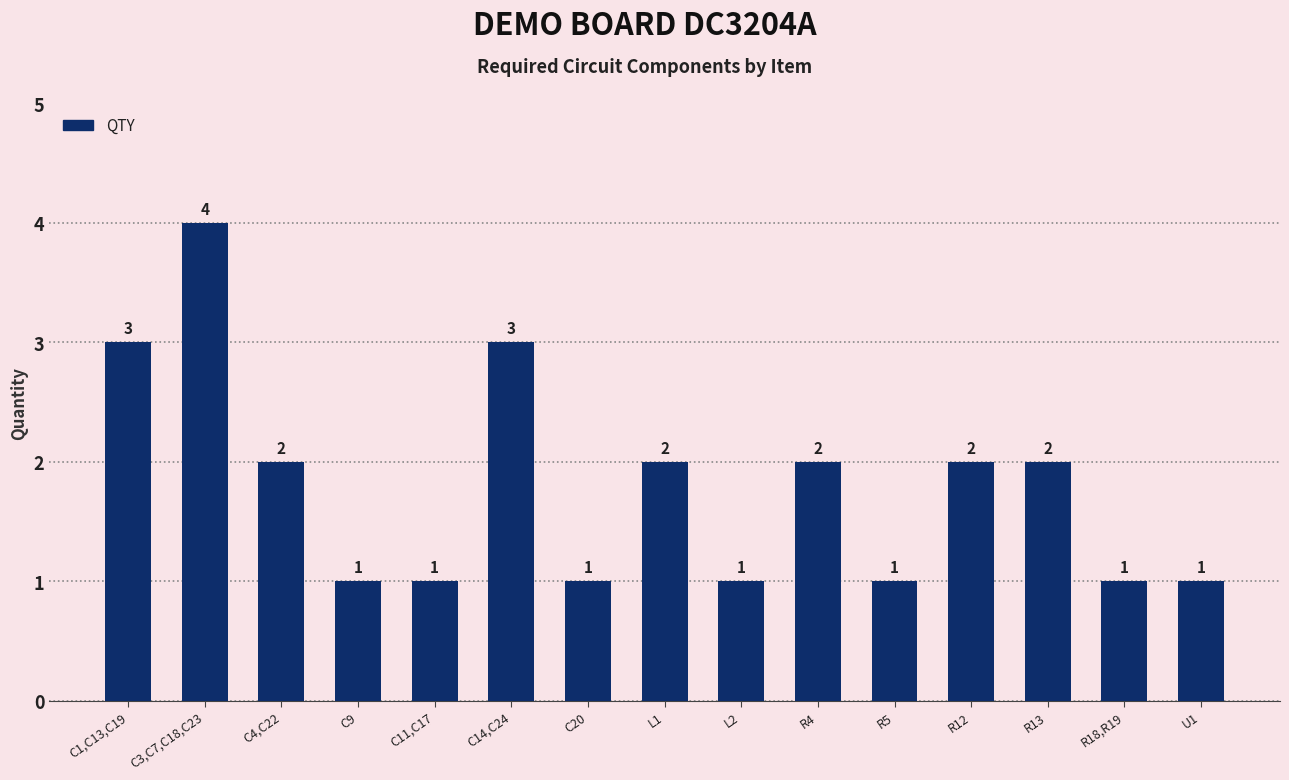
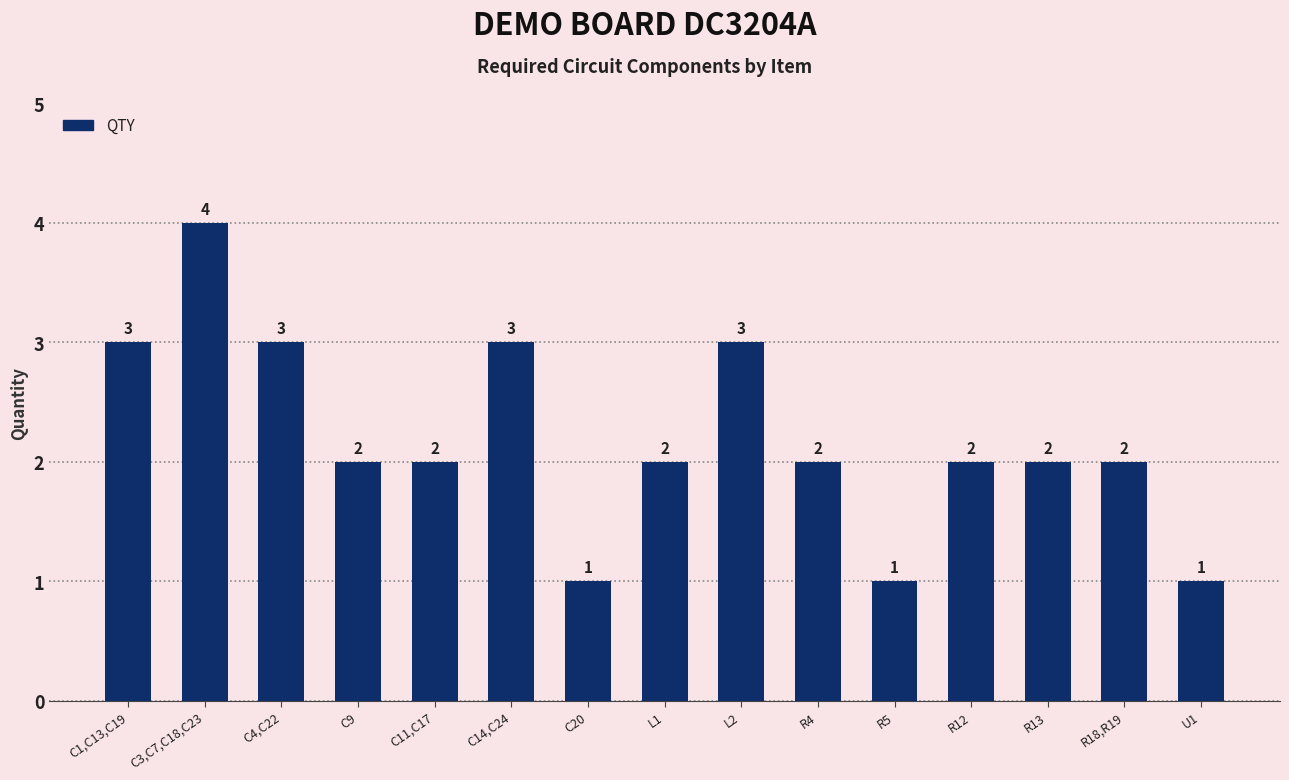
C4,C22: 2 -> 3
C9: 1 -> 2
C11,C17: 1 -> 2
L2: 1 -> 3
R18,R19: 1 -> 2
